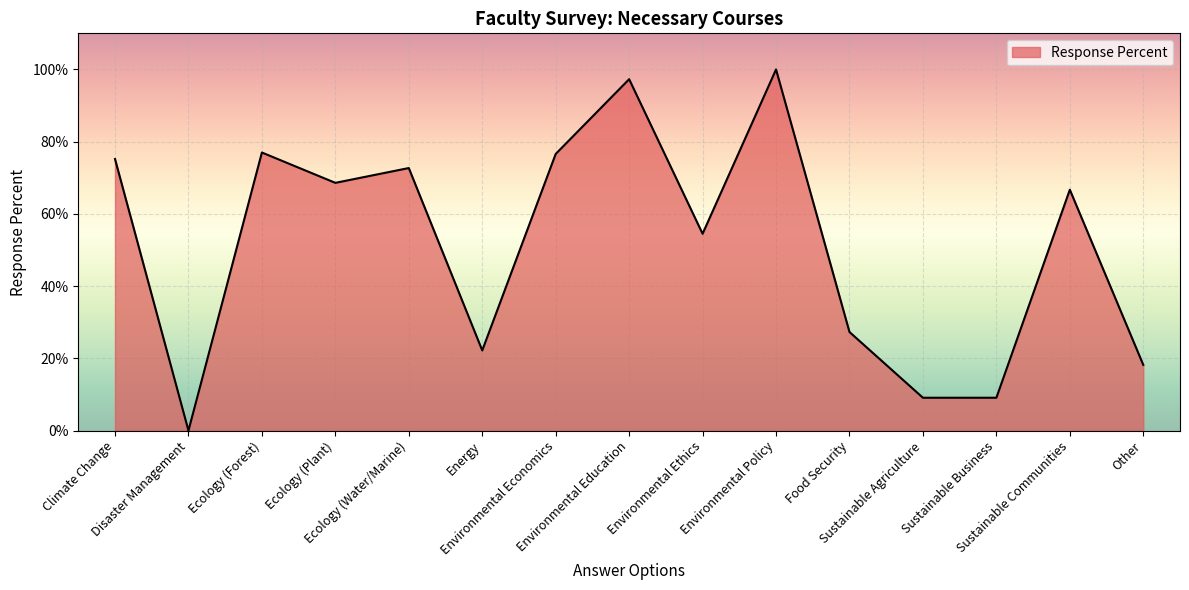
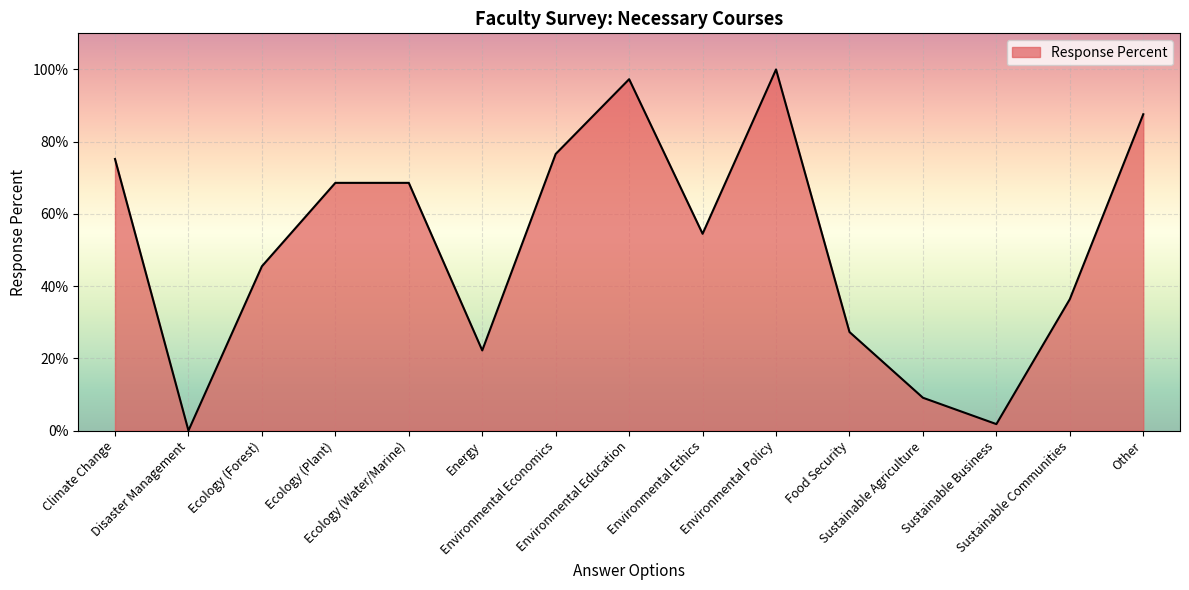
Ecology (Forest): 77% -> 46%
Ecology (Water/Marine): 73% -> 69%
Sustainable Business: 9% -> 2%
Sustainable Communities: 67% -> 36%
Other: 18% -> 88%
